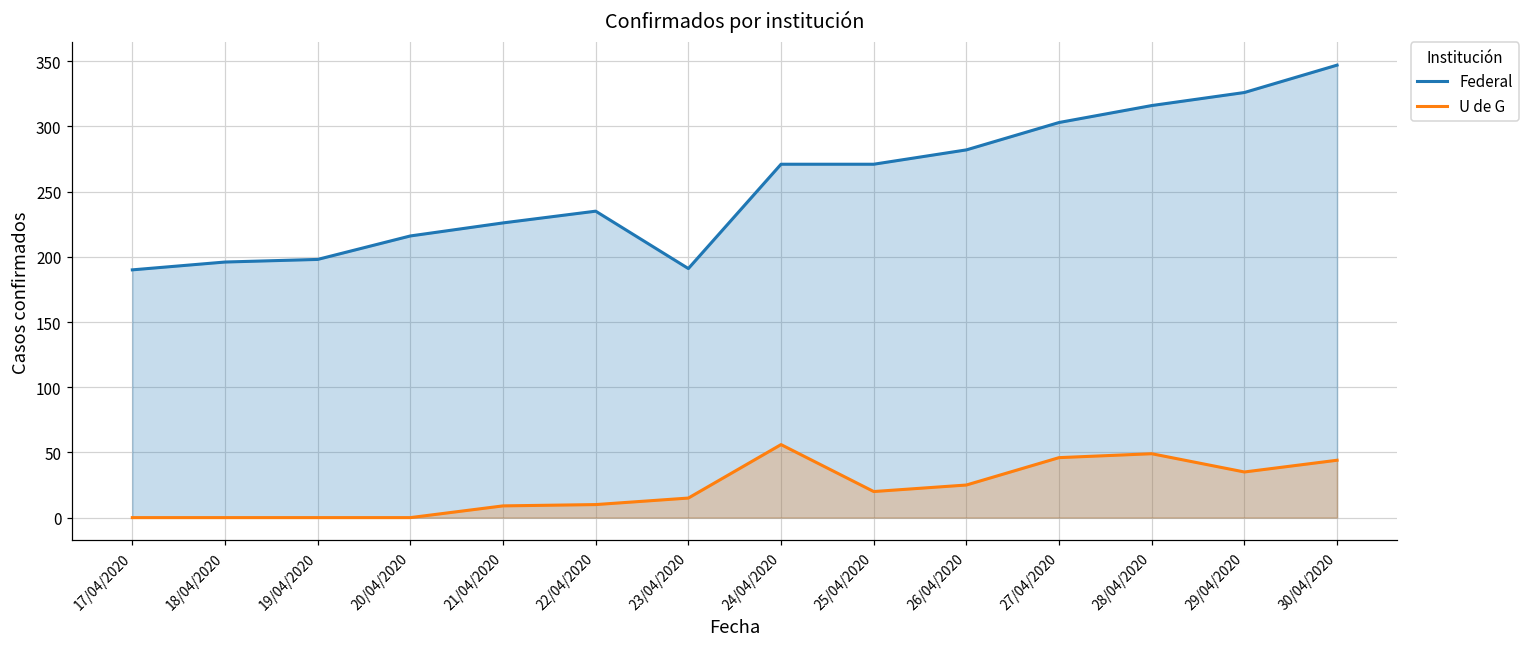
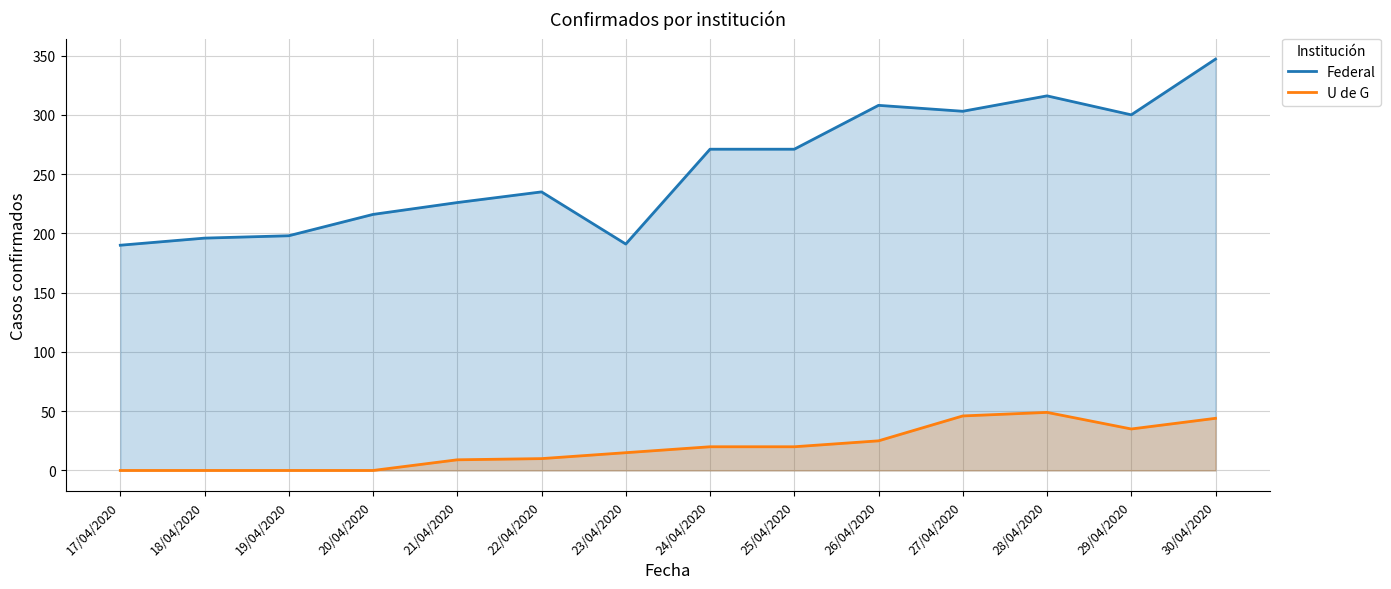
U de G, 24/04/2020: 56 -> 20
Federal, 26/04/2020: 282 -> 308
Federal, 29/04/2020: 326 -> 300
